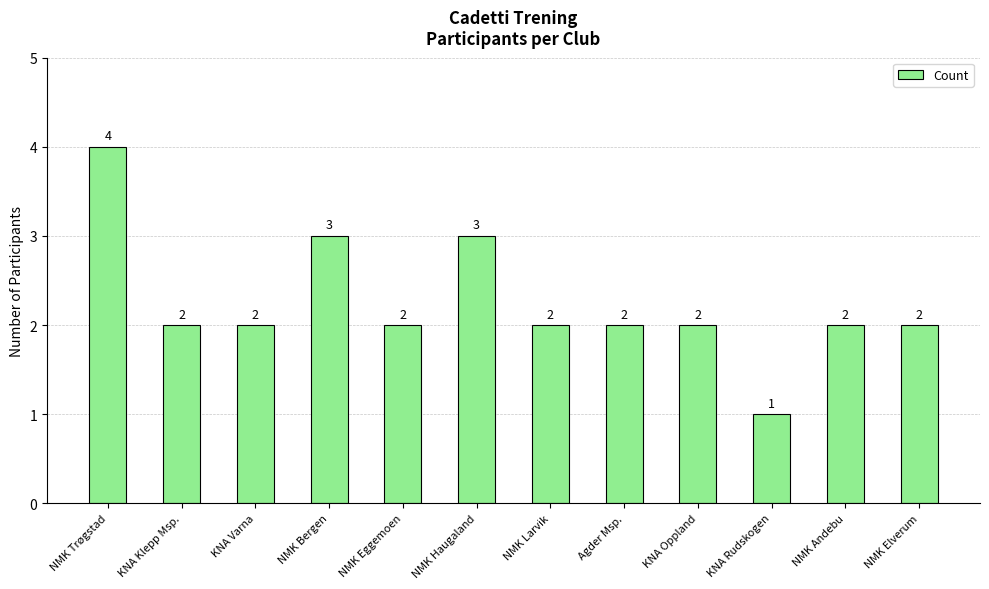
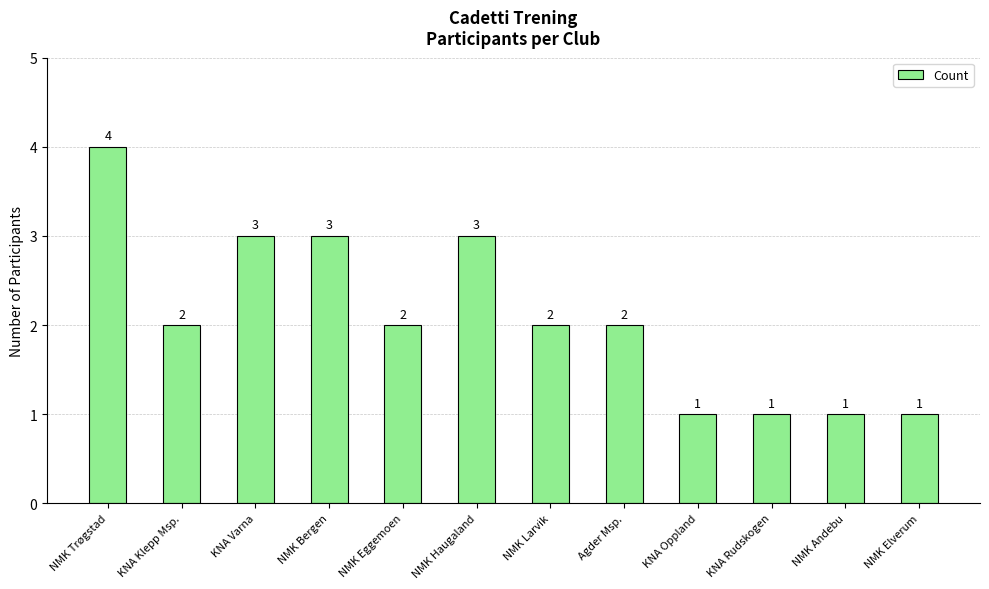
KNA Varna: 2 -> 3
KNA Oppland: 2 -> 1
NMK Andebu: 2 -> 1
NMK Elverum: 2 -> 1
